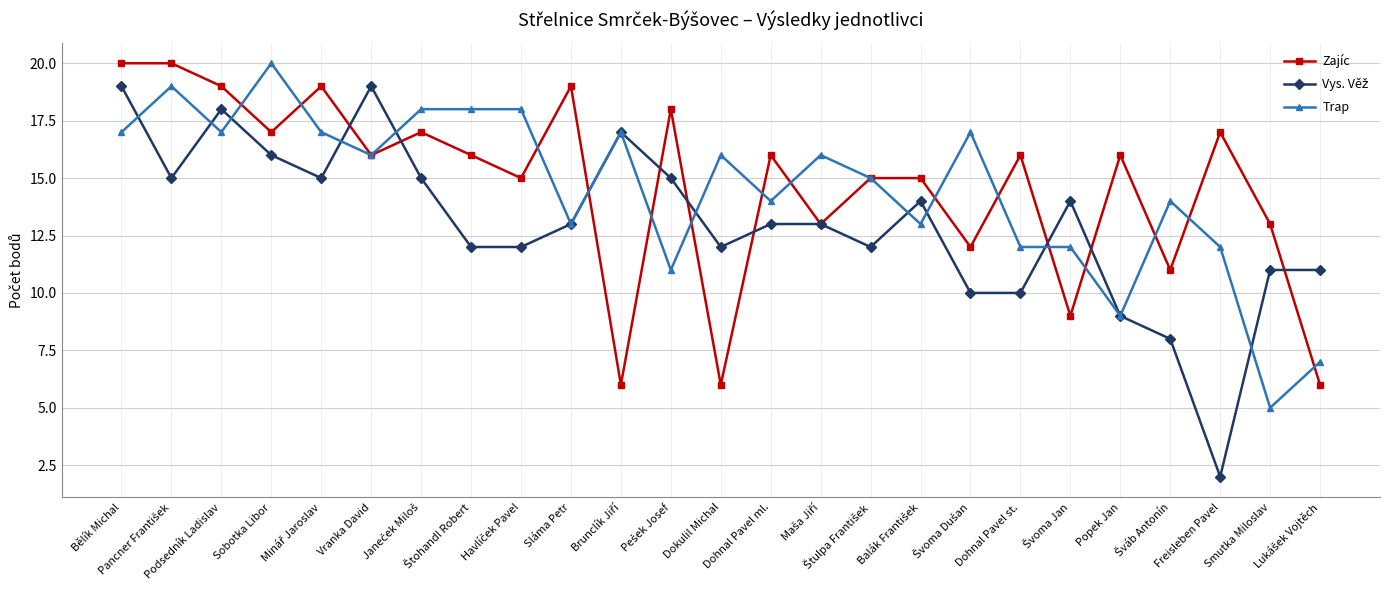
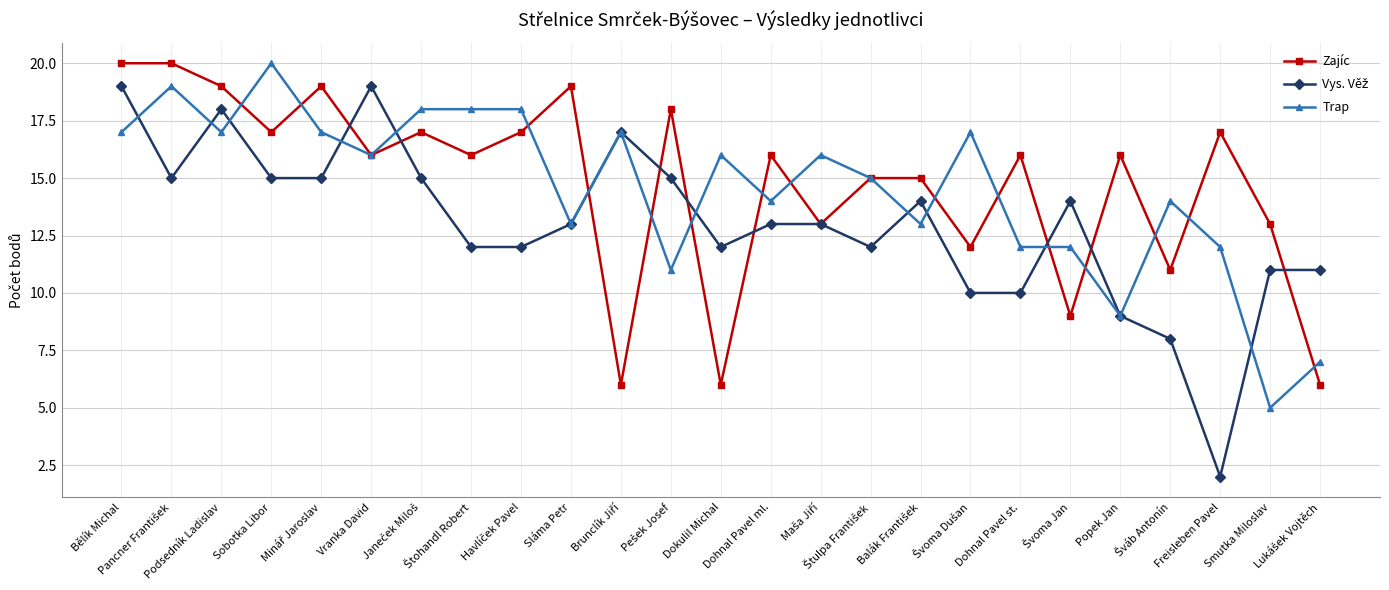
Vys. Věž, Sobotka Libor: 16 -> 15
Zajíc, Havlíček Pavel: 15 -> 17
